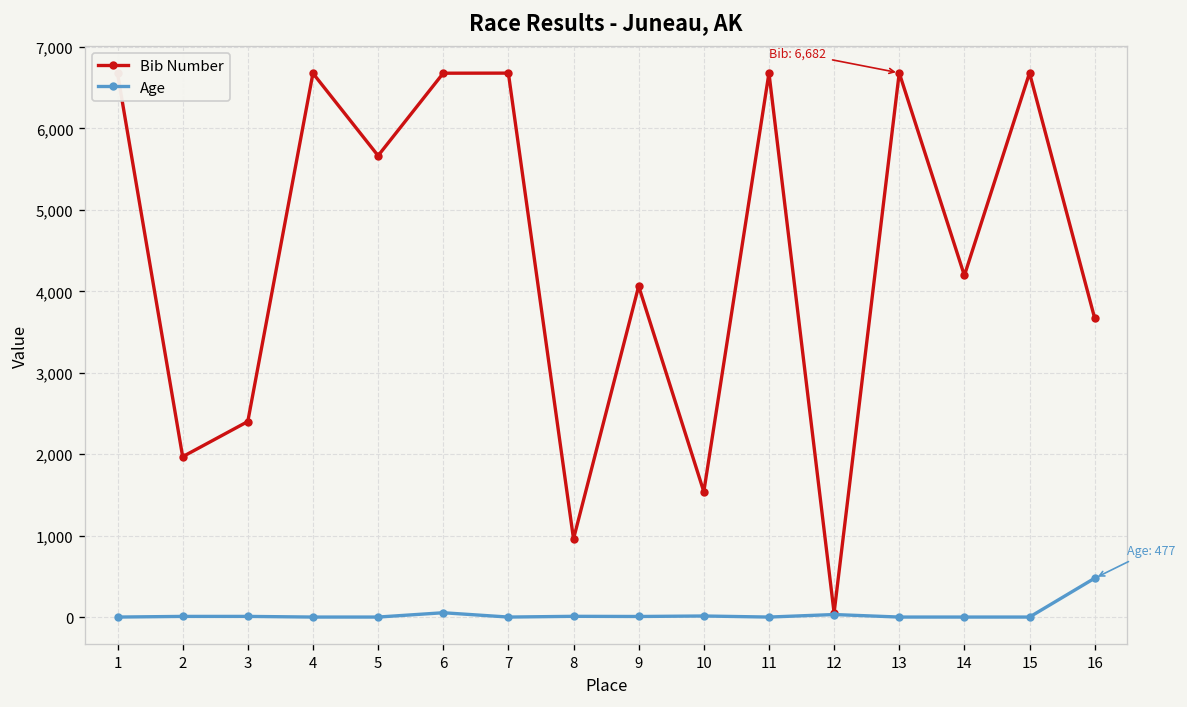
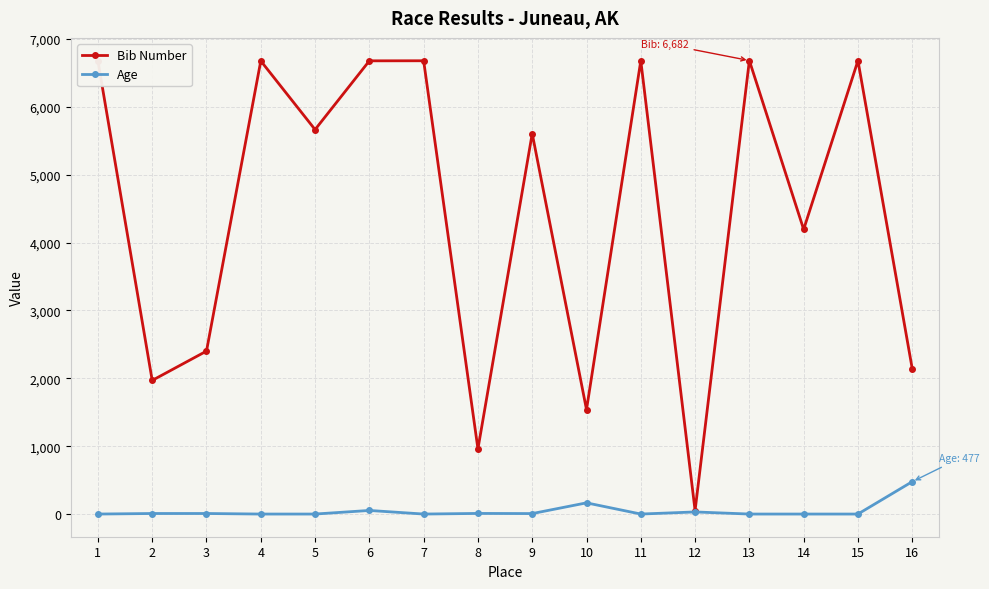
Bib Number, 9: 4,100 -> 5,600
Age, 10: 0 -> 200
Bib Number, 16: 3,700 -> 2,100
